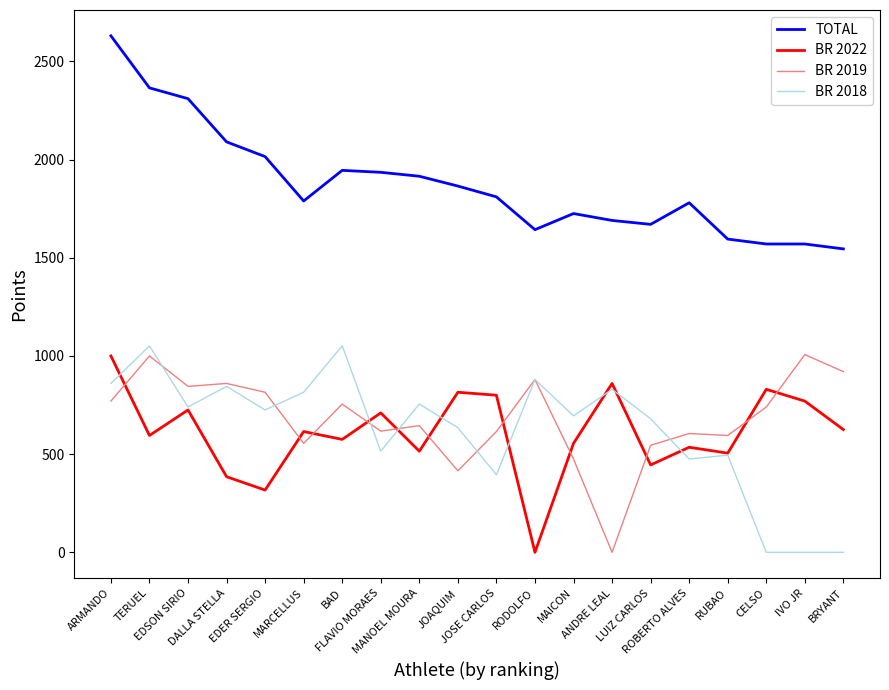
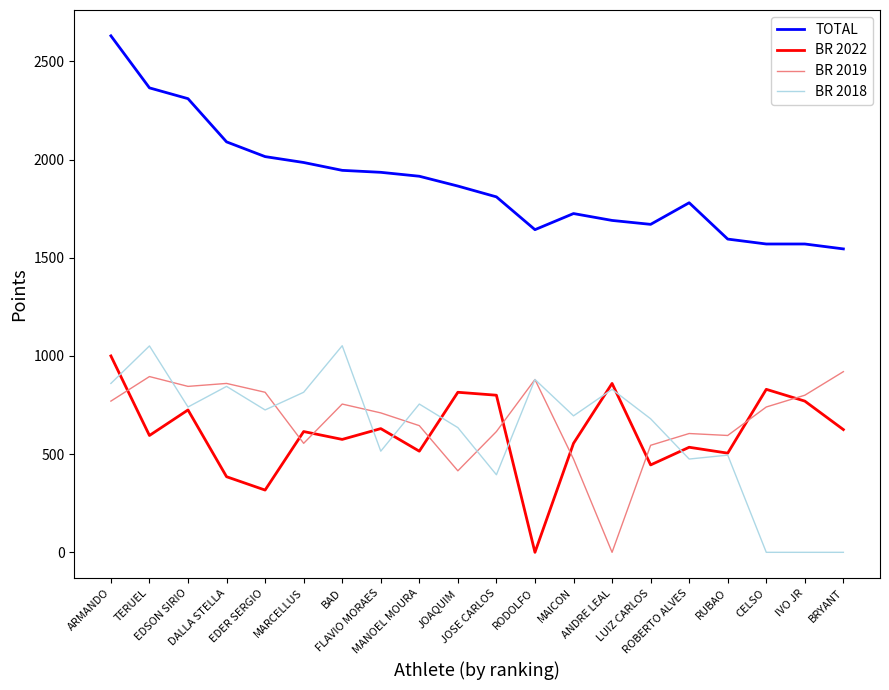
BR 2019, TERUEL: 1000 -> 900
TOTAL, MARCELLUS: 1790 -> 1990
BR 2022, FLAVIO MORAES: 710 -> 630
BR 2019, FLAVIO MORAES: 620 -> 710
BR 2019, IVO JR: 1010 -> 800
